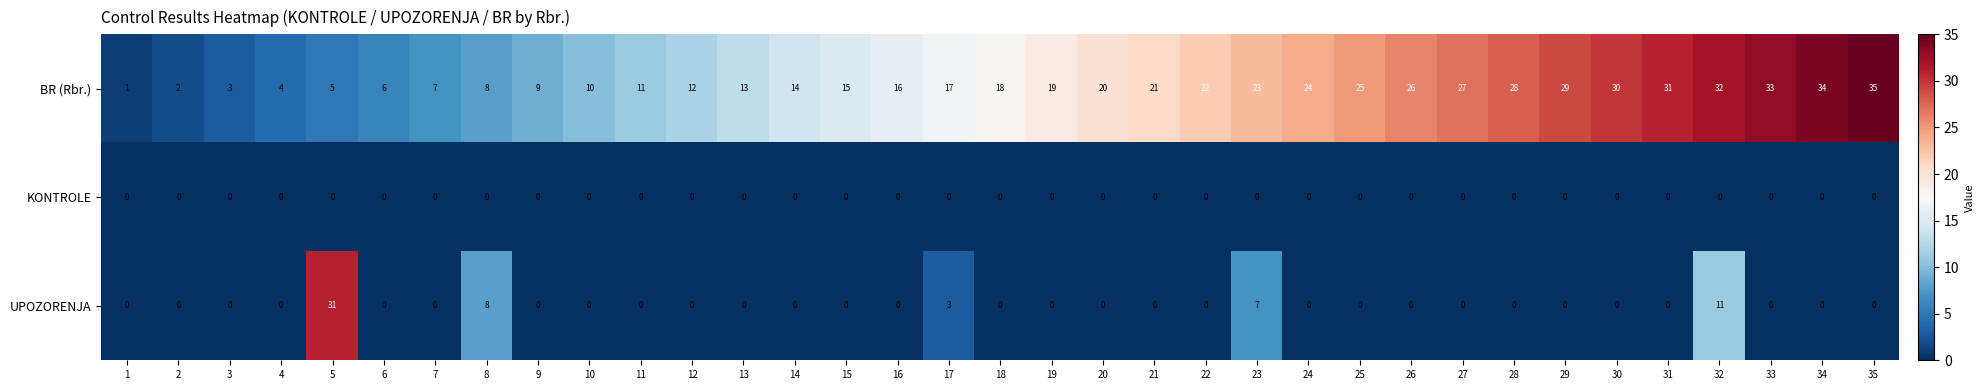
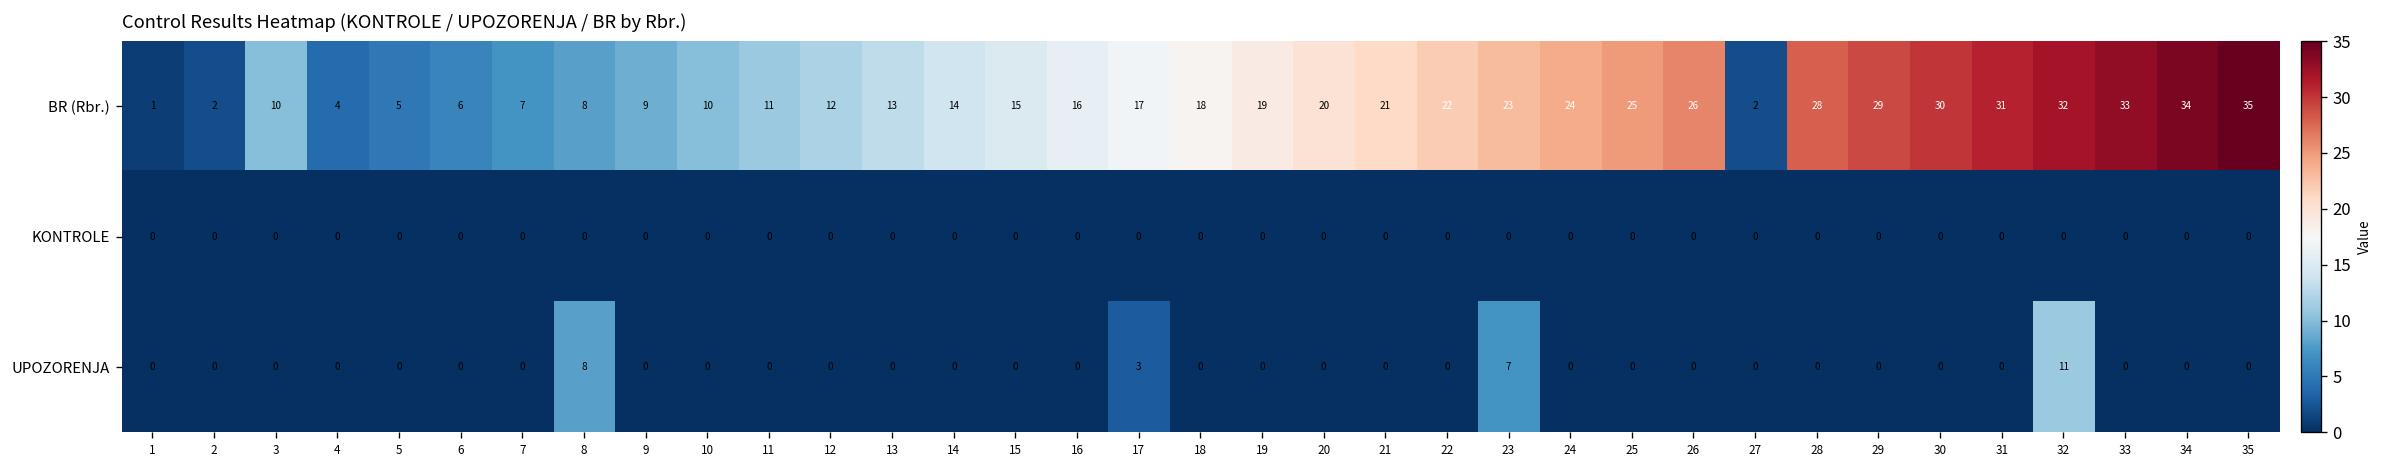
BR (Rbr.), 3: 3 -> 10
BR (Rbr.), 27: 27 -> 2
UPOZORENJA, 5: 31 -> 0
